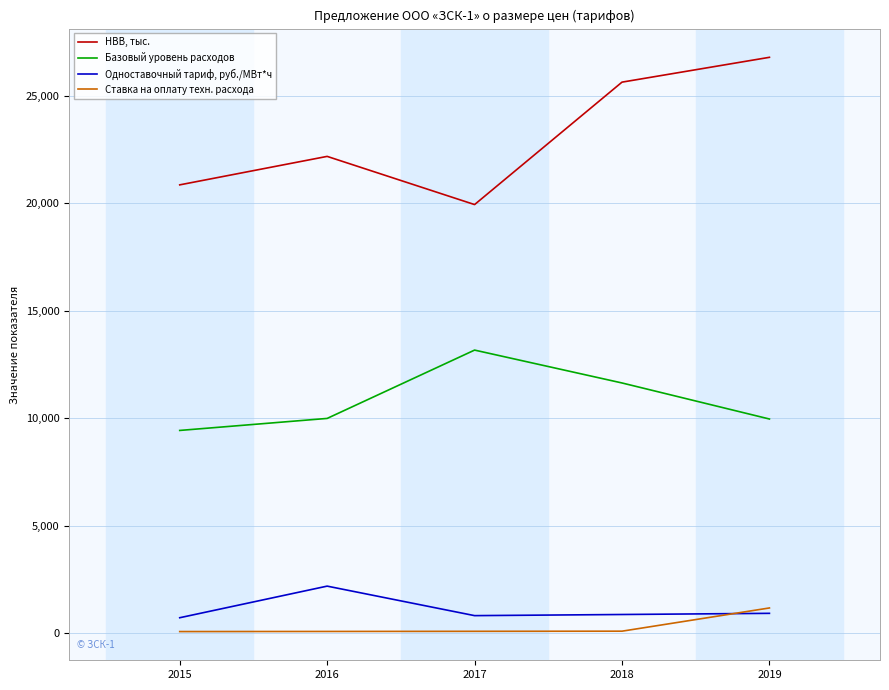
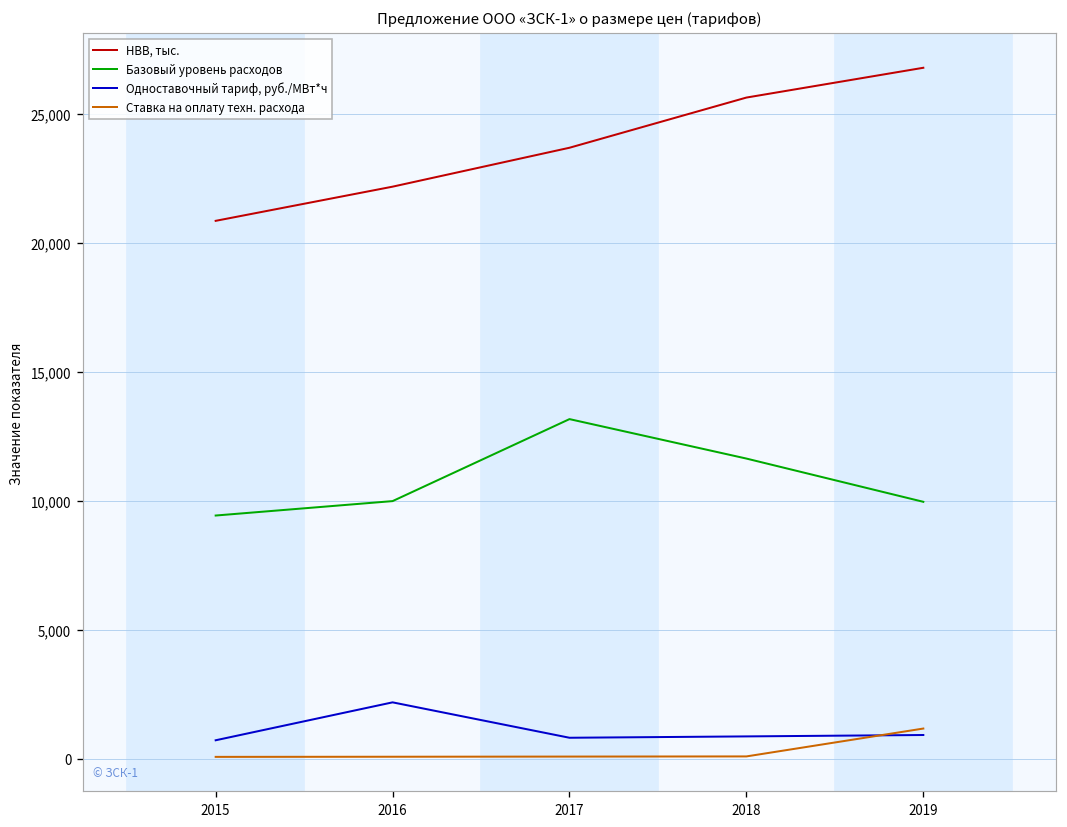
НВВ, тыс., 2017: 19,900 -> 23,700
